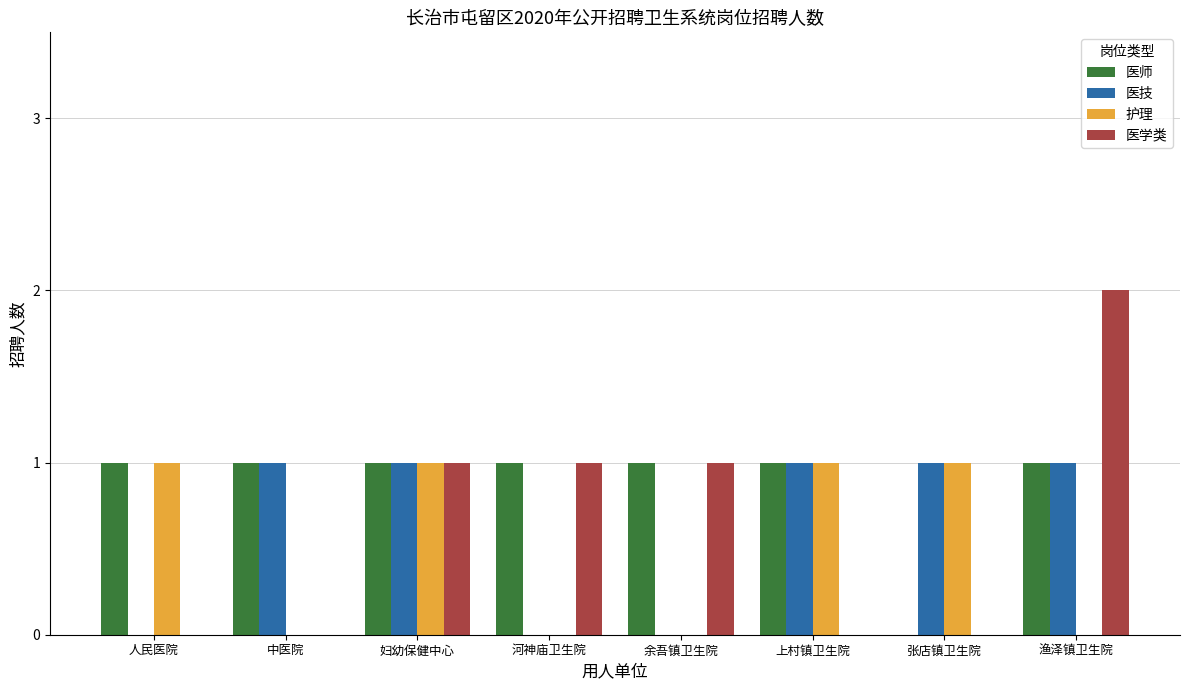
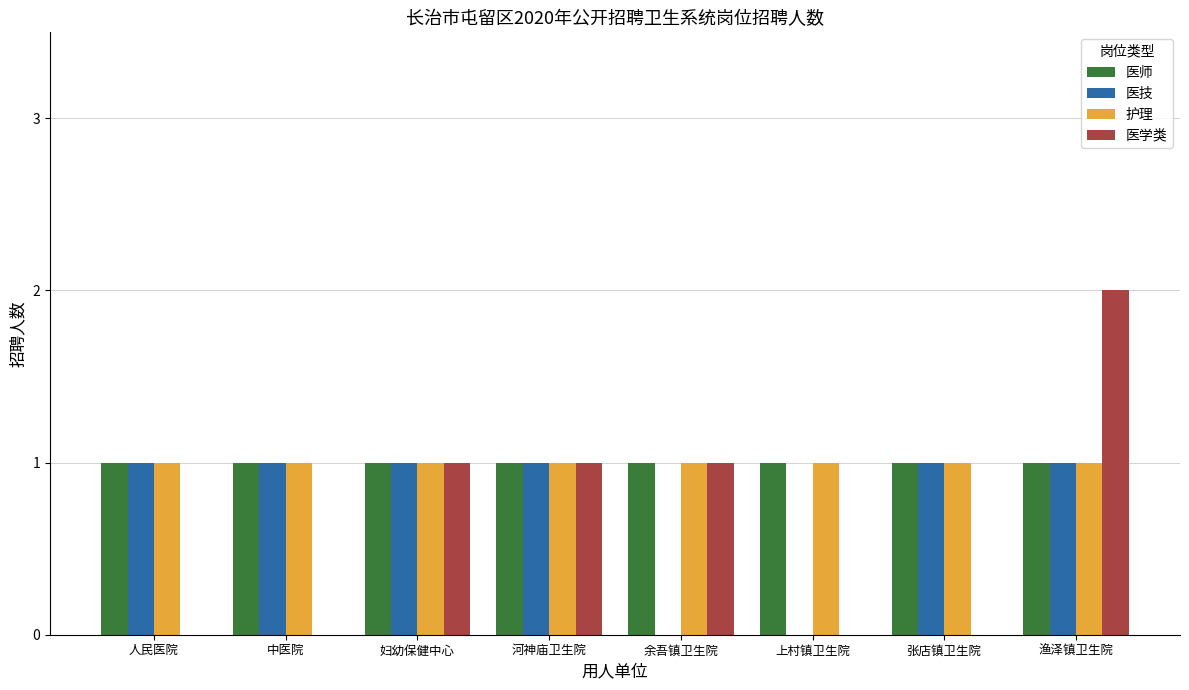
医技, 人民医院: 0 -> 1
护理, 中医院: 0 -> 1
医技, 河神庙卫生院: 0 -> 1
护理, 河神庙卫生院: 0 -> 1
护理, 余吾镇卫生院: 0 -> 1
医技, 上村镇卫生院: 1 -> 0
医师, 张店镇卫生院: 0 -> 1
护理, 渔泽镇卫生院: 0 -> 1
